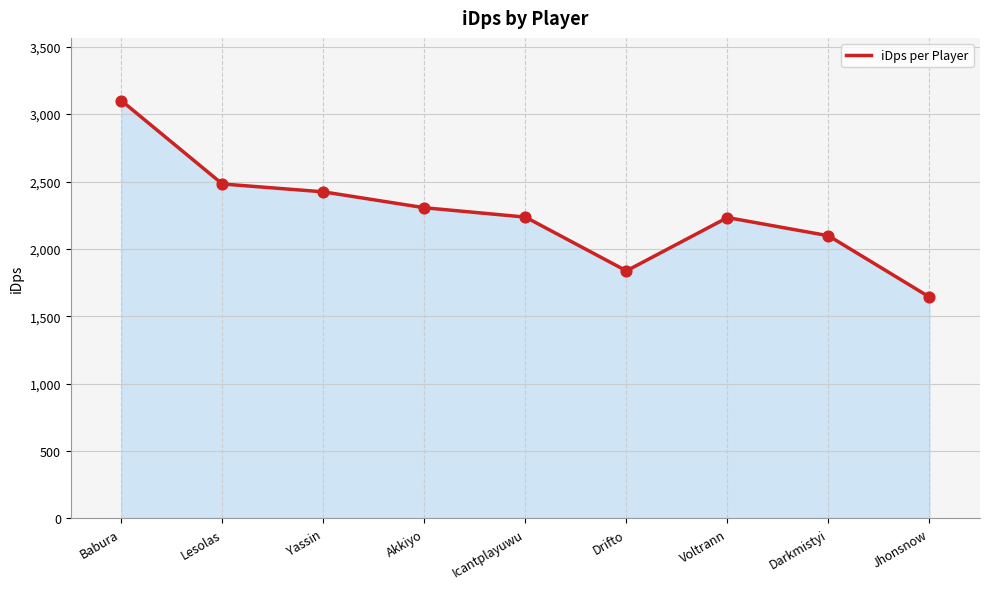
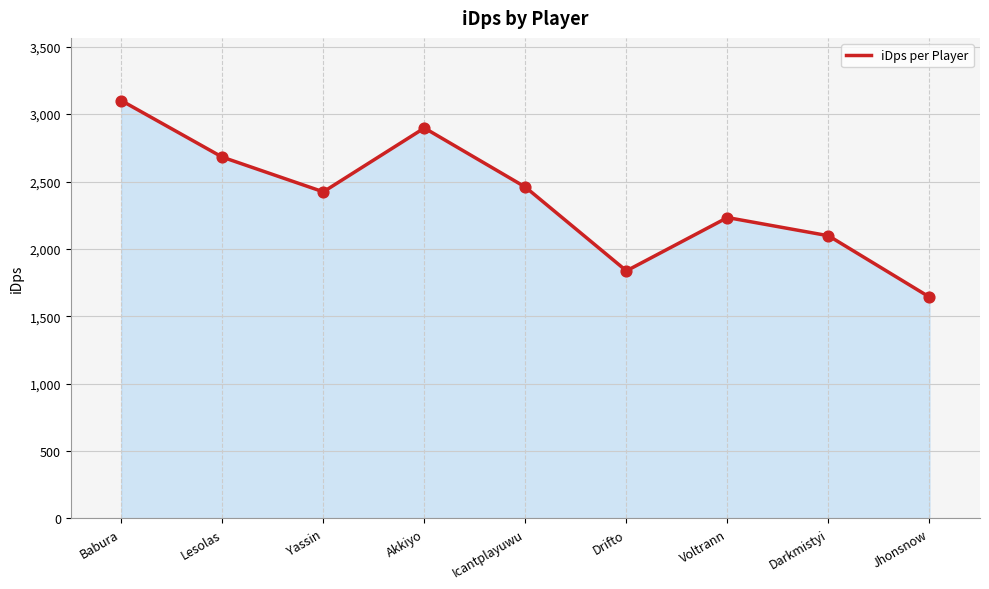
Lesolas: 2,480 -> 2,680
Akkiyo: 2,310 -> 2,900
Icantplayuwu: 2,240 -> 2,460
